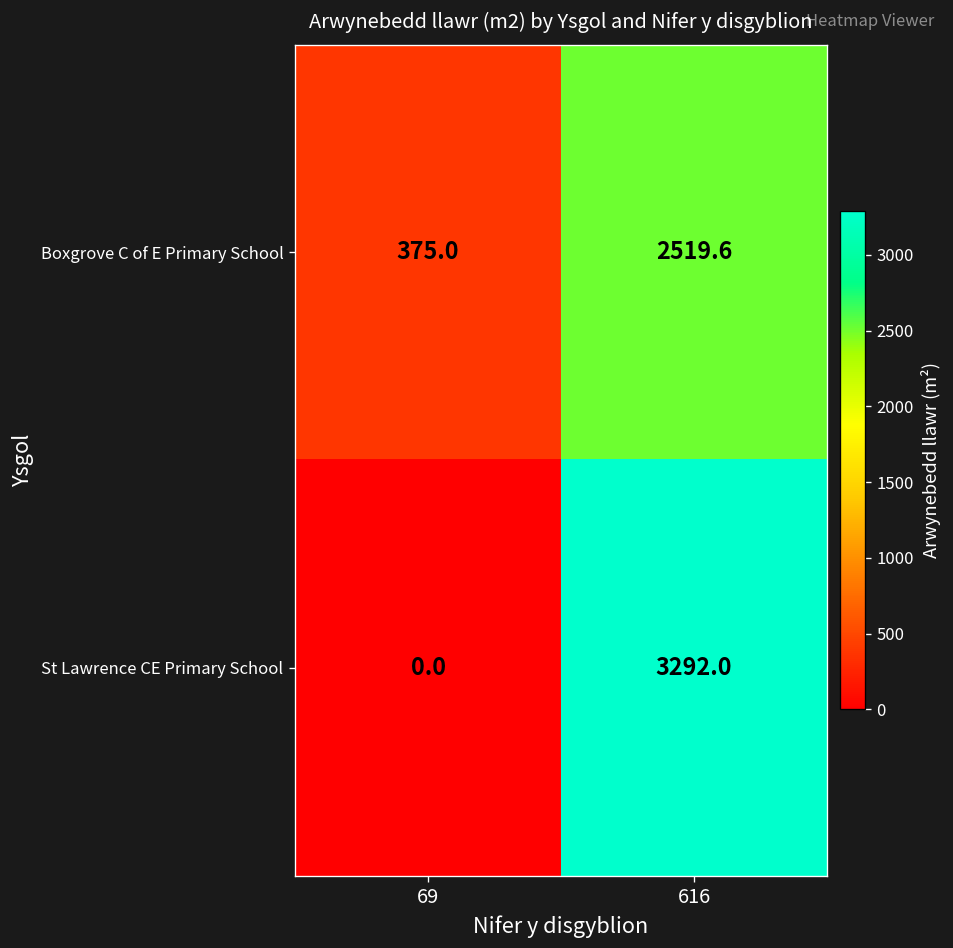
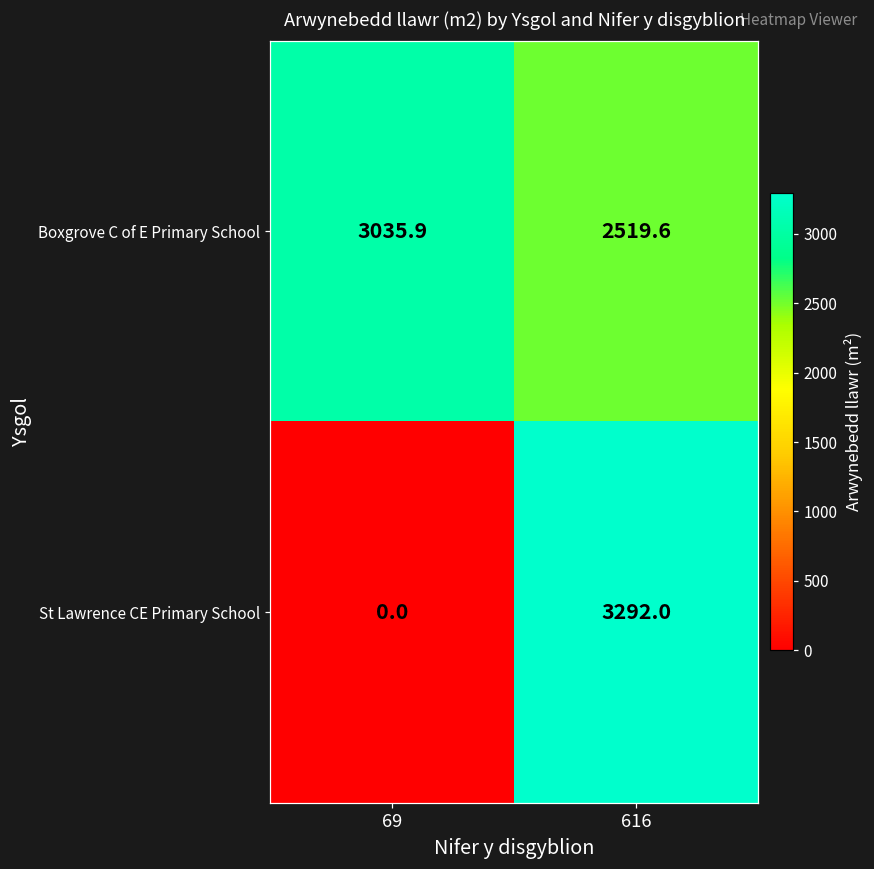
Boxgrove C of E Primary School, 69: 375.0 -> 3035.9
